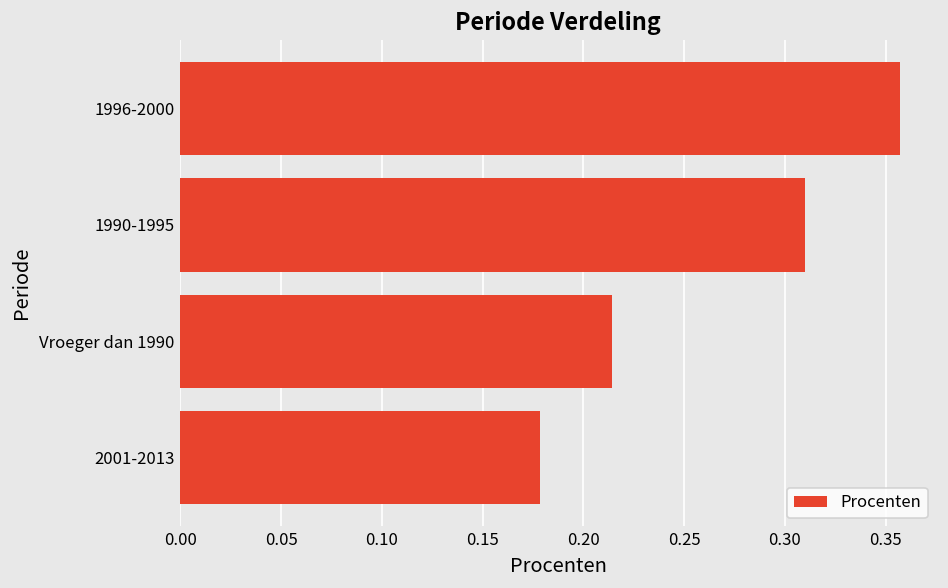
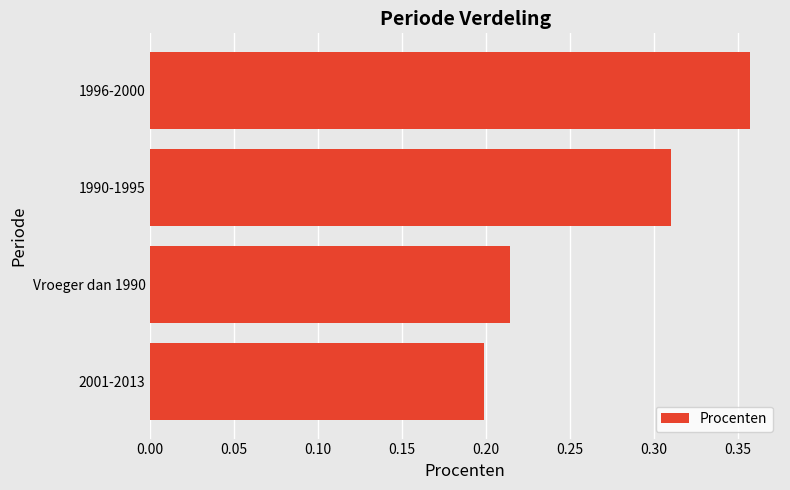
2001-2013: 0.179 -> 0.199
